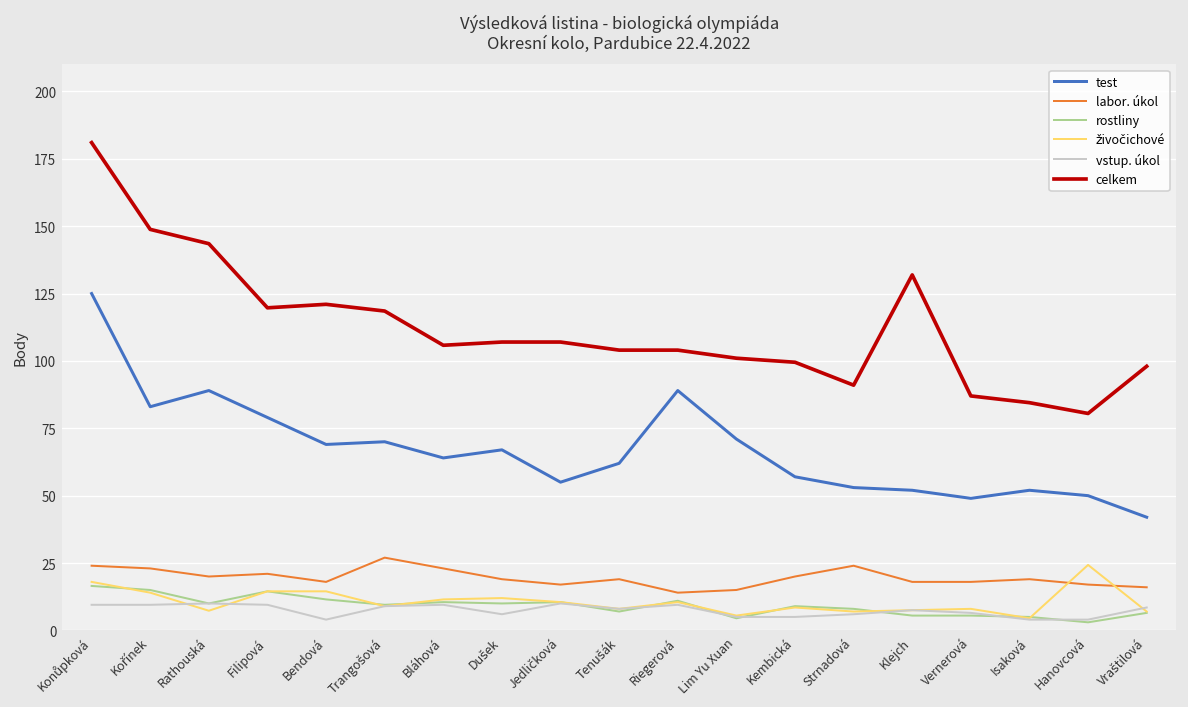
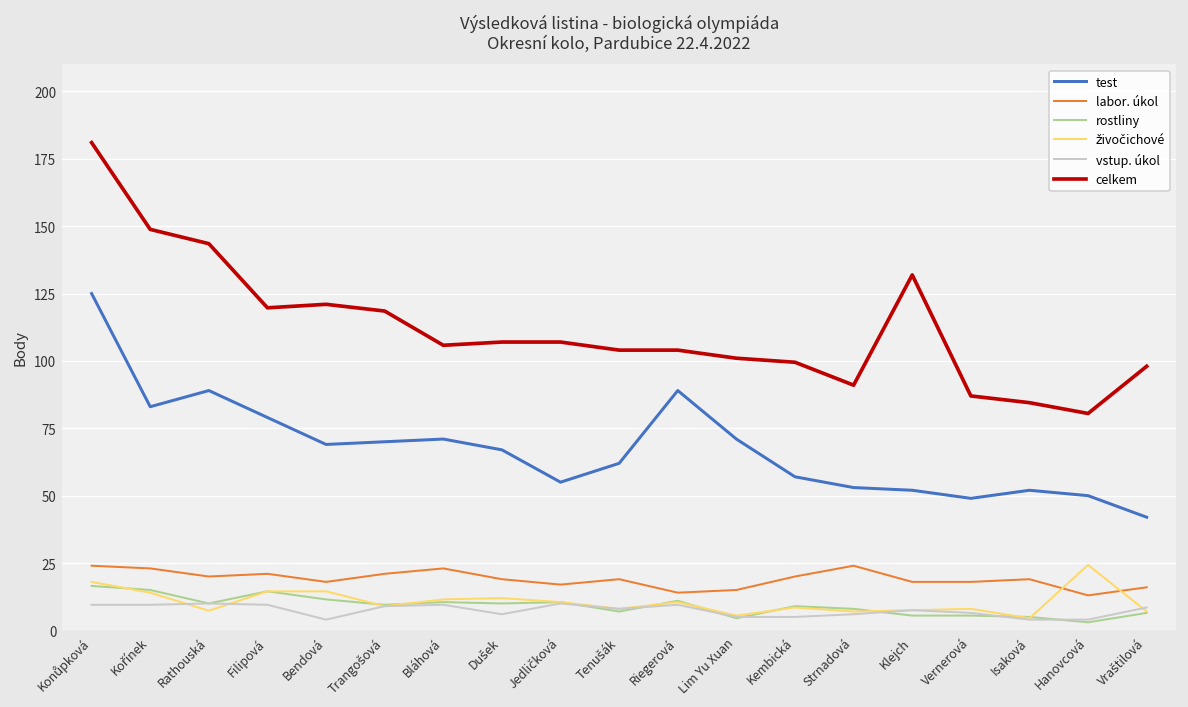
labor. úkol, Trangošová: 27 -> 21
test, Bláhová: 64 -> 71
labor. úkol, Hanovcová: 17 -> 13
